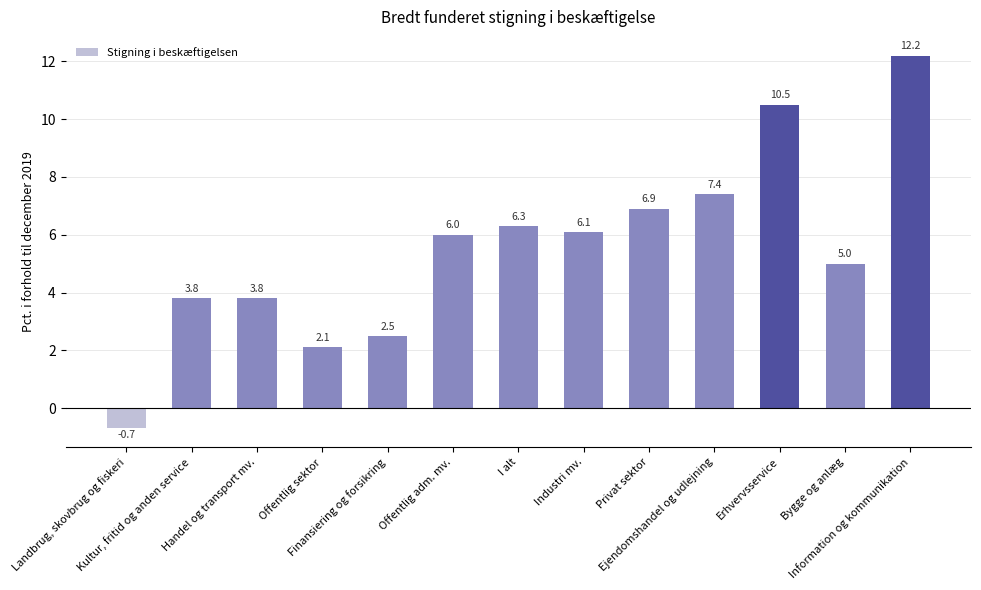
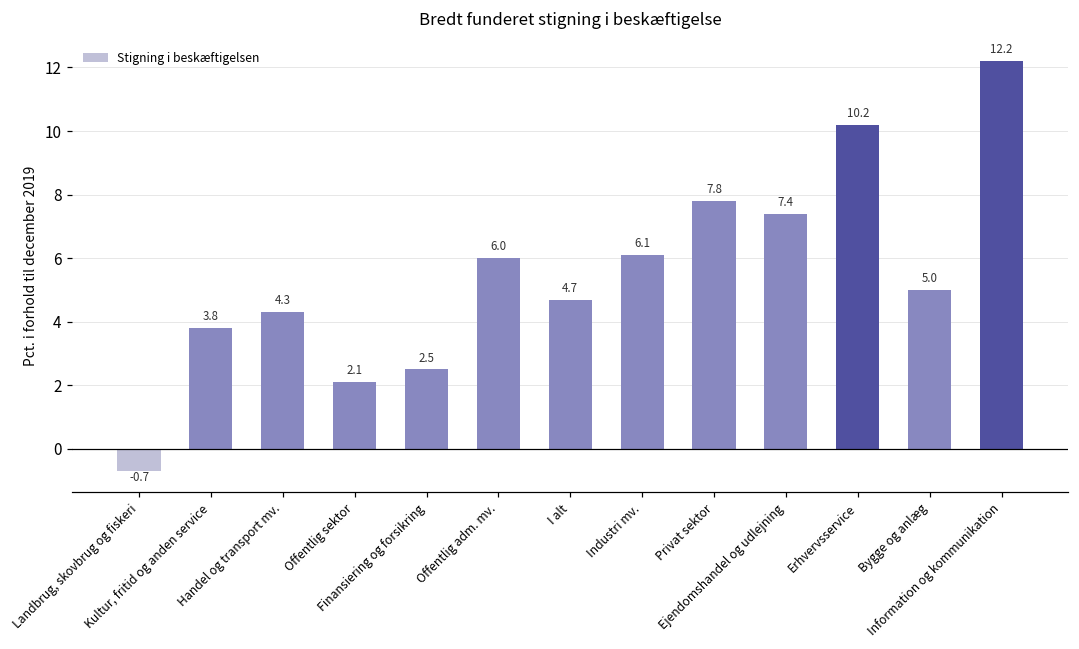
Handel og transport mv.: 3.8 -> 4.3
I alt: 6.3 -> 4.7
Privat sektor: 6.9 -> 7.8
Erhvervsservice: 10.5 -> 10.2
